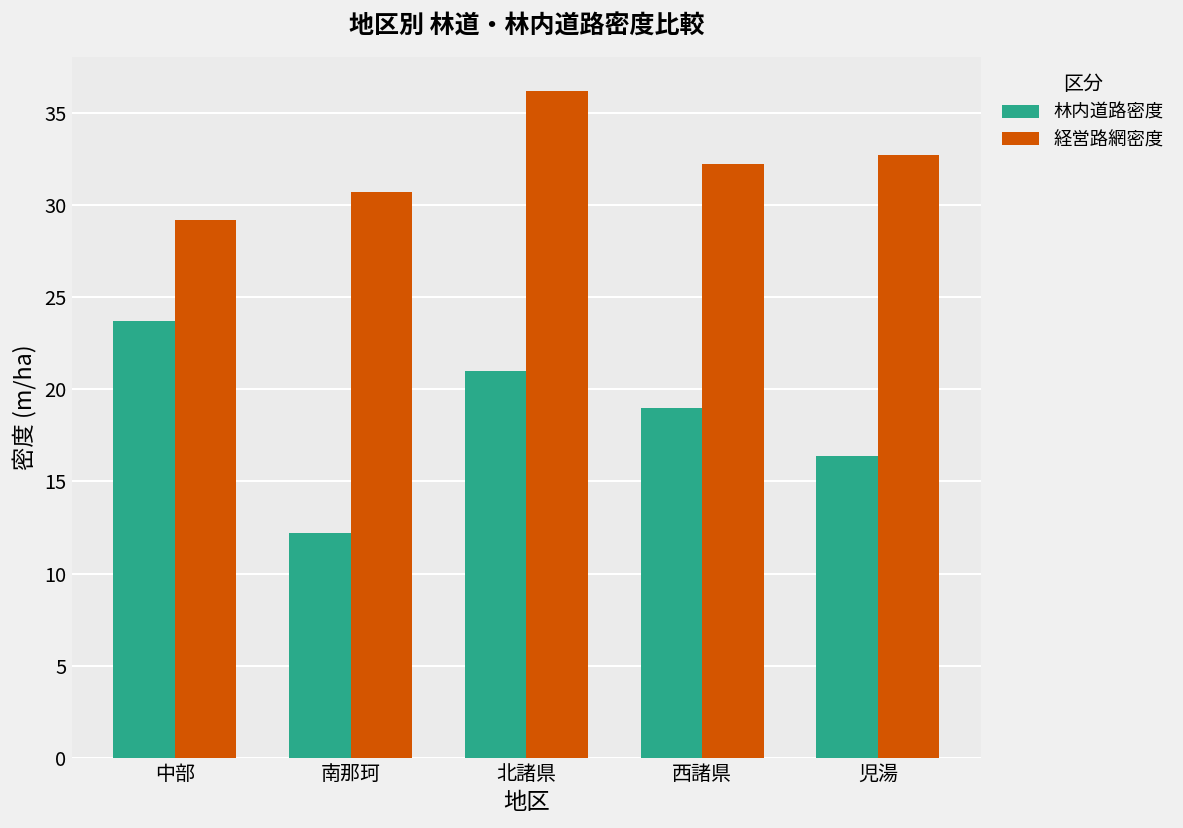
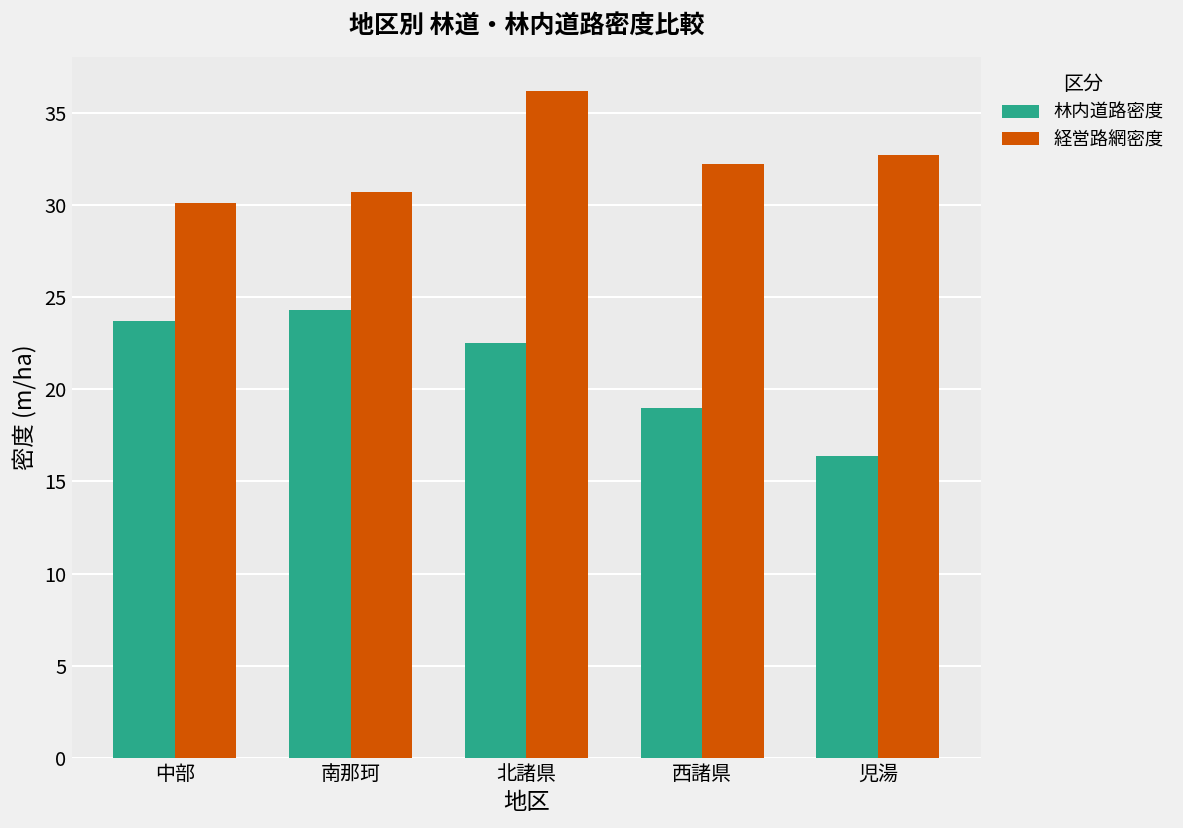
経営路網密度, 中部: 29.2 -> 30.1
林内道路密度, 南那珂: 12.2 -> 24.3
林内道路密度, 北諸県: 21.0 -> 22.5
